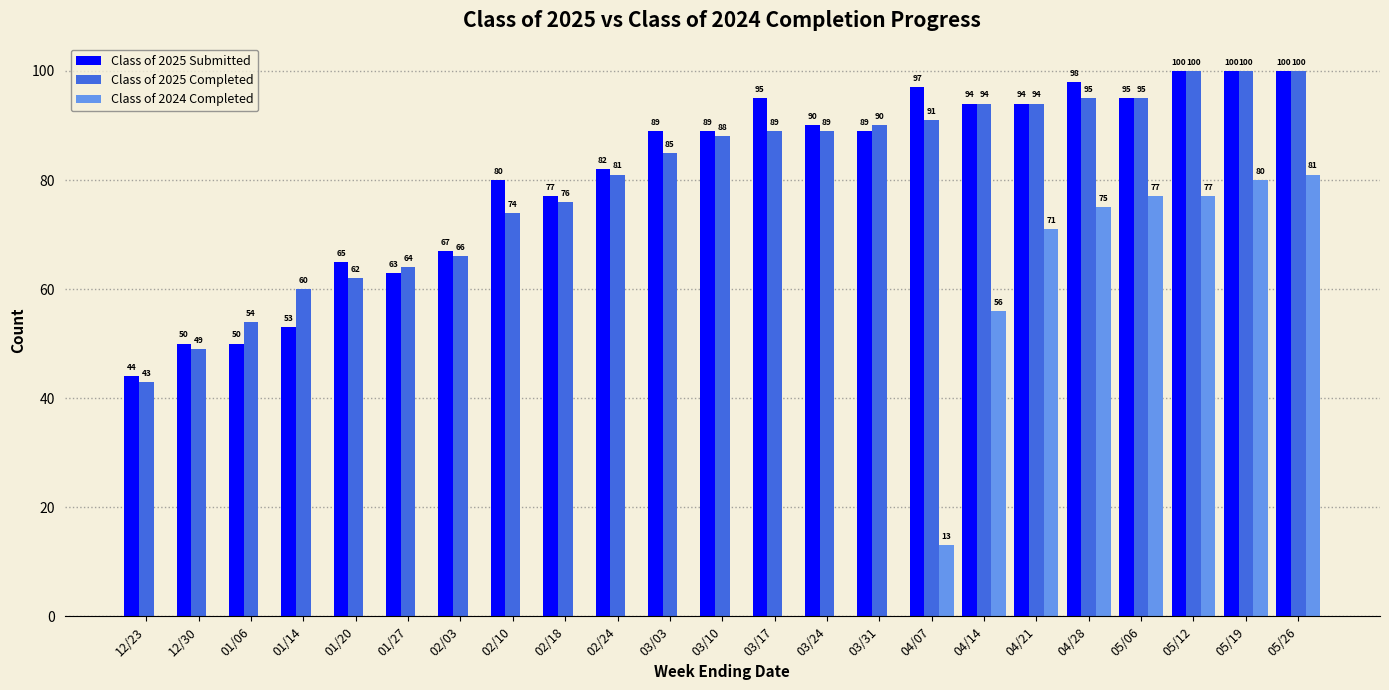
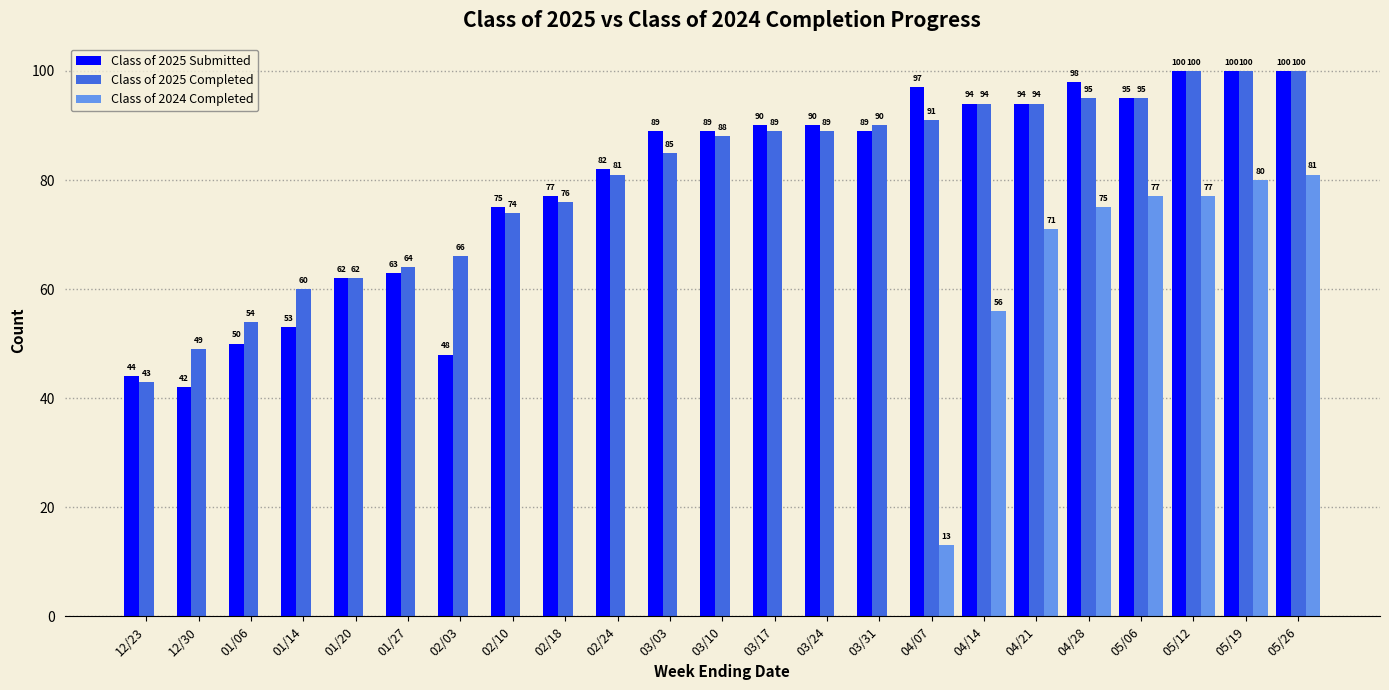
Class of 2025 Submitted, 12/30: 50 -> 42
Class of 2025 Submitted, 01/20: 65 -> 62
Class of 2025 Submitted, 02/03: 67 -> 48
Class of 2025 Submitted, 02/10: 80 -> 75
Class of 2025 Submitted, 03/17: 95 -> 90
